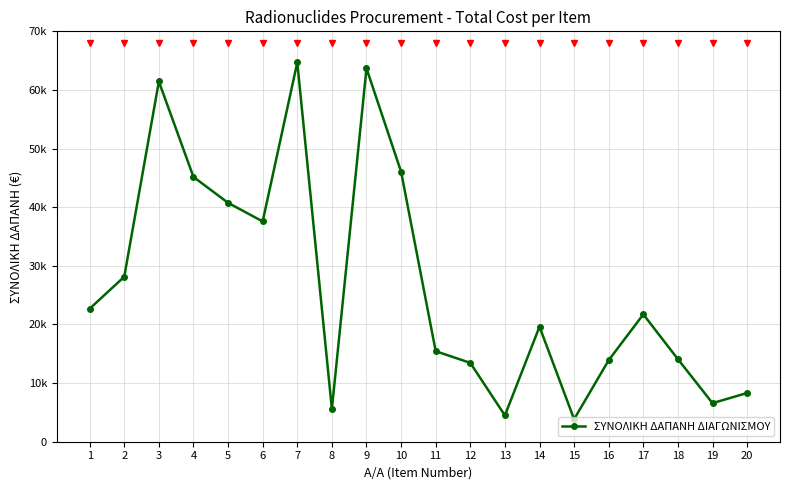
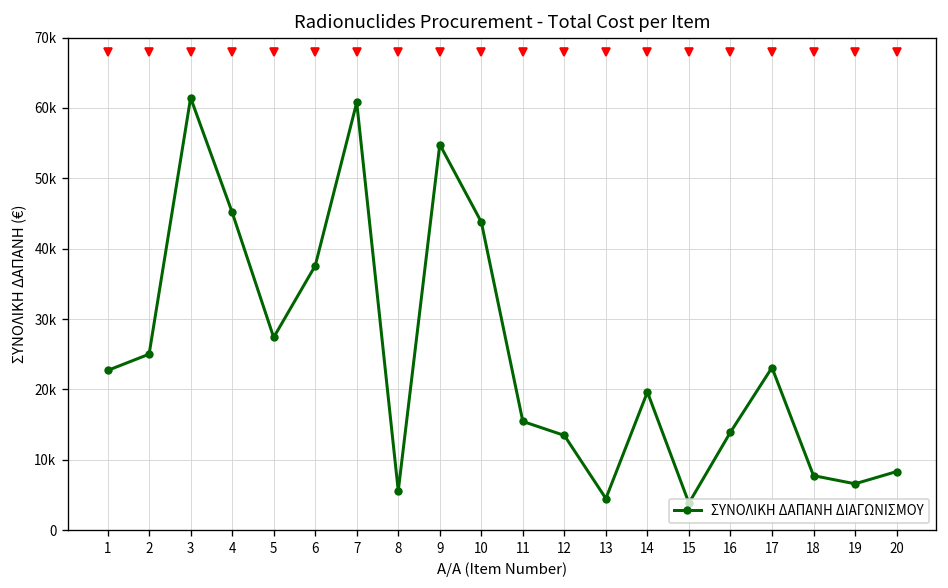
ΣΥΝΟΛΙΚΗ ΔΑΠΑΝΗ ΔΙΑΓΩΝΙΣΜΟΥ, 2: 28000 -> 25000
ΣΥΝΟΛΙΚΗ ΔΑΠΑΝΗ ΔΙΑΓΩΝΙΣΜΟΥ, 5: 41000 -> 27000
ΣΥΝΟΛΙΚΗ ΔΑΠΑΝΗ ΔΙΑΓΩΝΙΣΜΟΥ, 7: 65000 -> 61000
ΣΥΝΟΛΙΚΗ ΔΑΠΑΝΗ ΔΙΑΓΩΝΙΣΜΟΥ, 9: 64000 -> 55000
ΣΥΝΟΛΙΚΗ ΔΑΠΑΝΗ ΔΙΑΓΩΝΙΣΜΟΥ, 10: 46000 -> 44000
ΣΥΝΟΛΙΚΗ ΔΑΠΑΝΗ ΔΙΑΓΩΝΙΣΜΟΥ, 17: 22000 -> 23000
ΣΥΝΟΛΙΚΗ ΔΑΠΑΝΗ ΔΙΑΓΩΝΙΣΜΟΥ, 18: 14000 -> 8000
